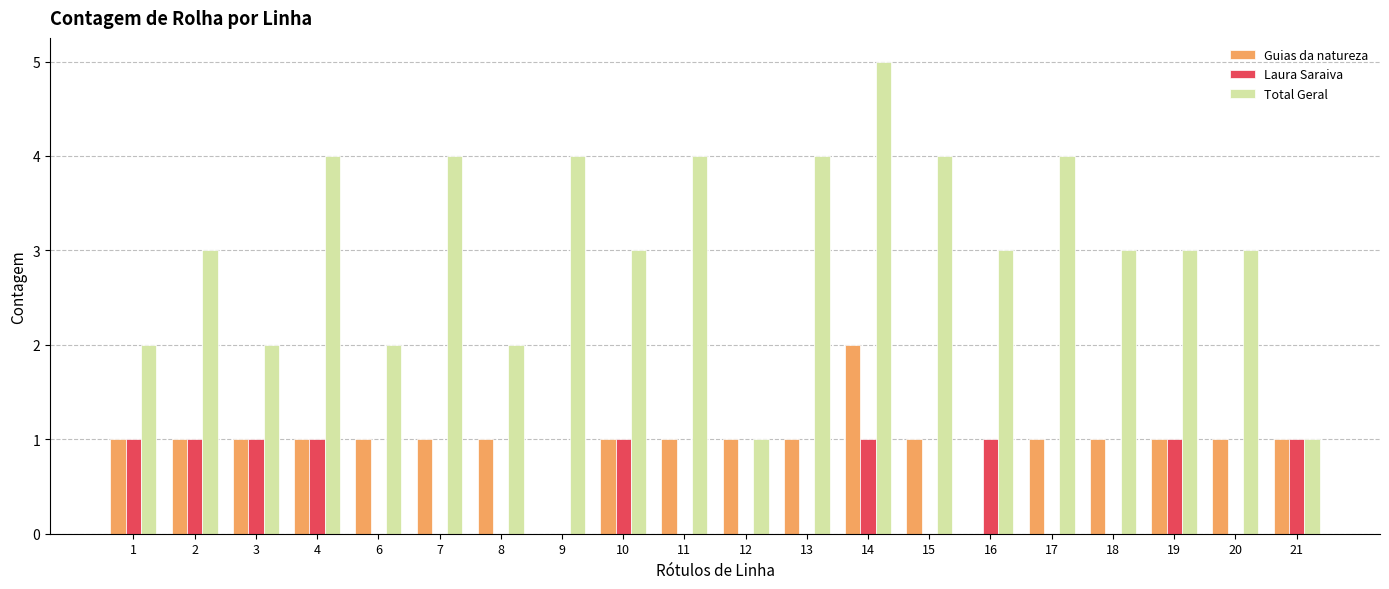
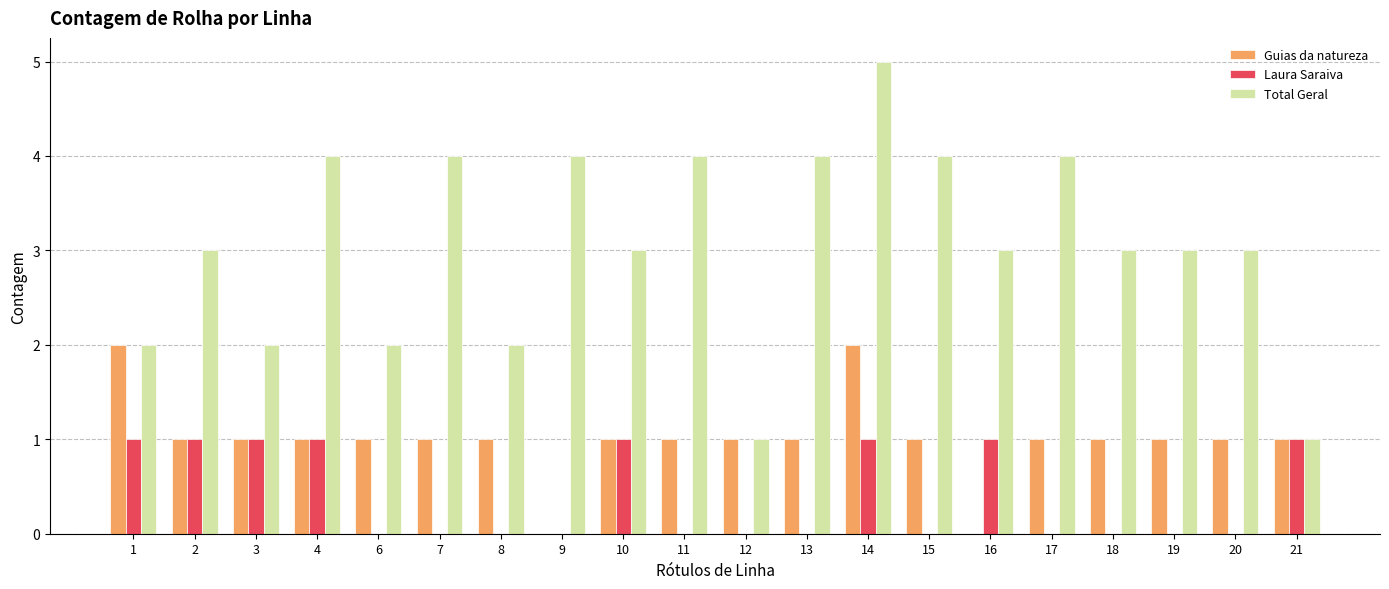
Guias da natureza, 1: 1 -> 2
Laura Saraiva, 19: 1 -> 0
